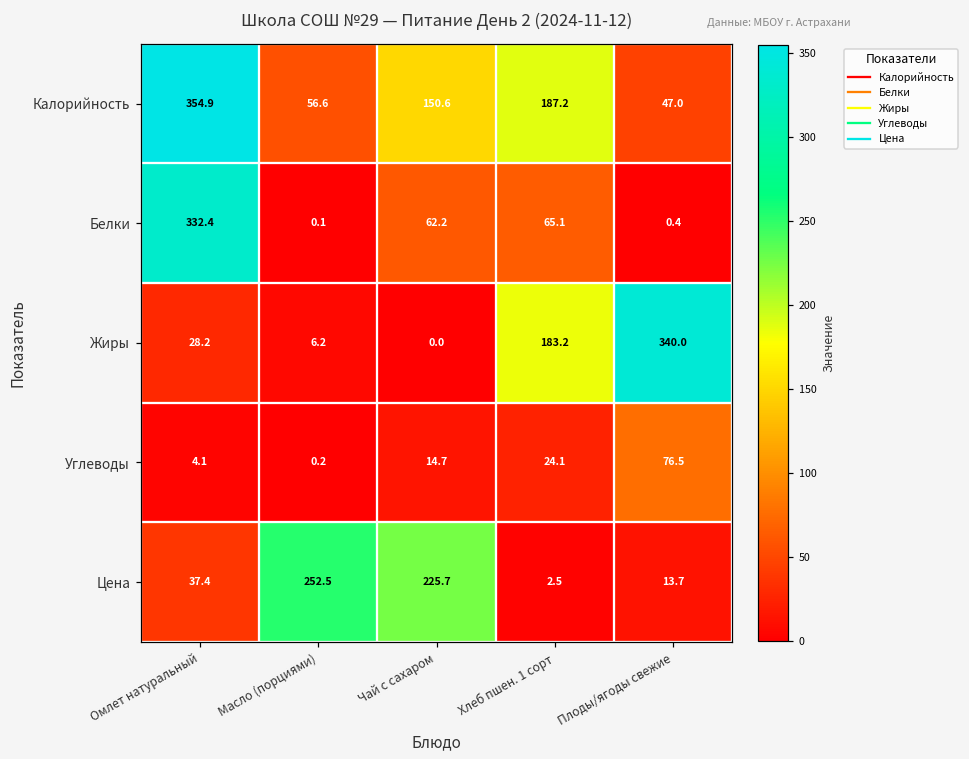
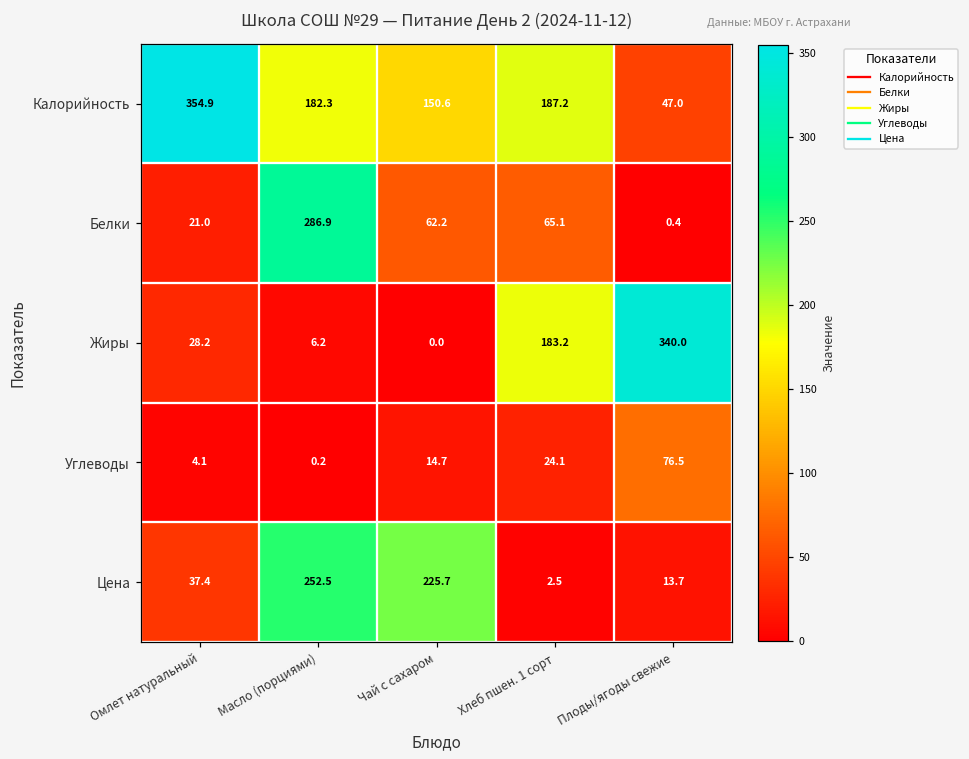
Калорийность, Масло (порциями): 56.6 -> 182.3
Белки, Омлет натуральный: 332.4 -> 21.0
Белки, Масло (порциями): 0.1 -> 286.9
